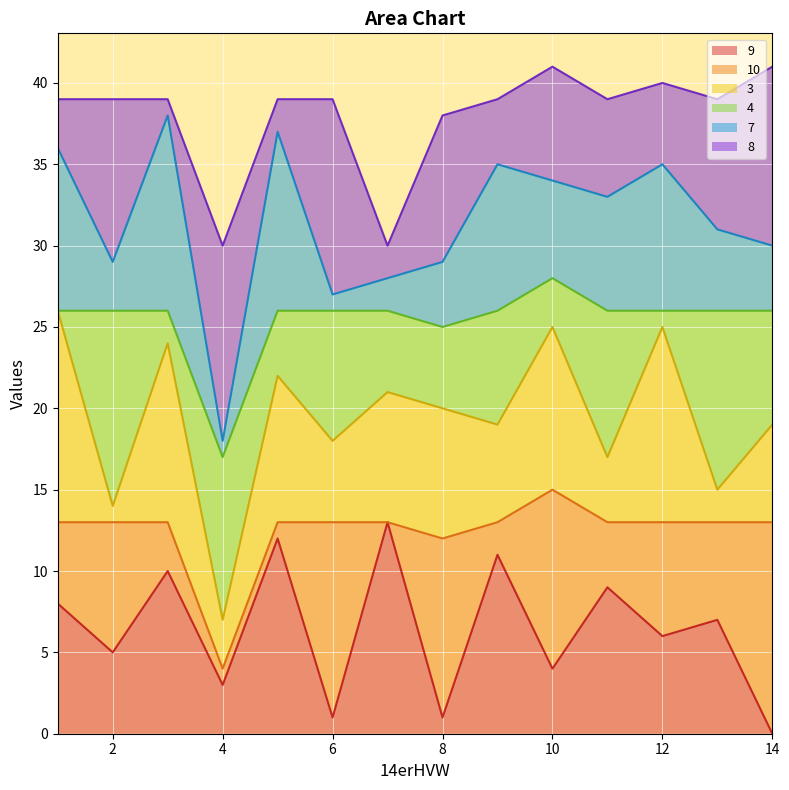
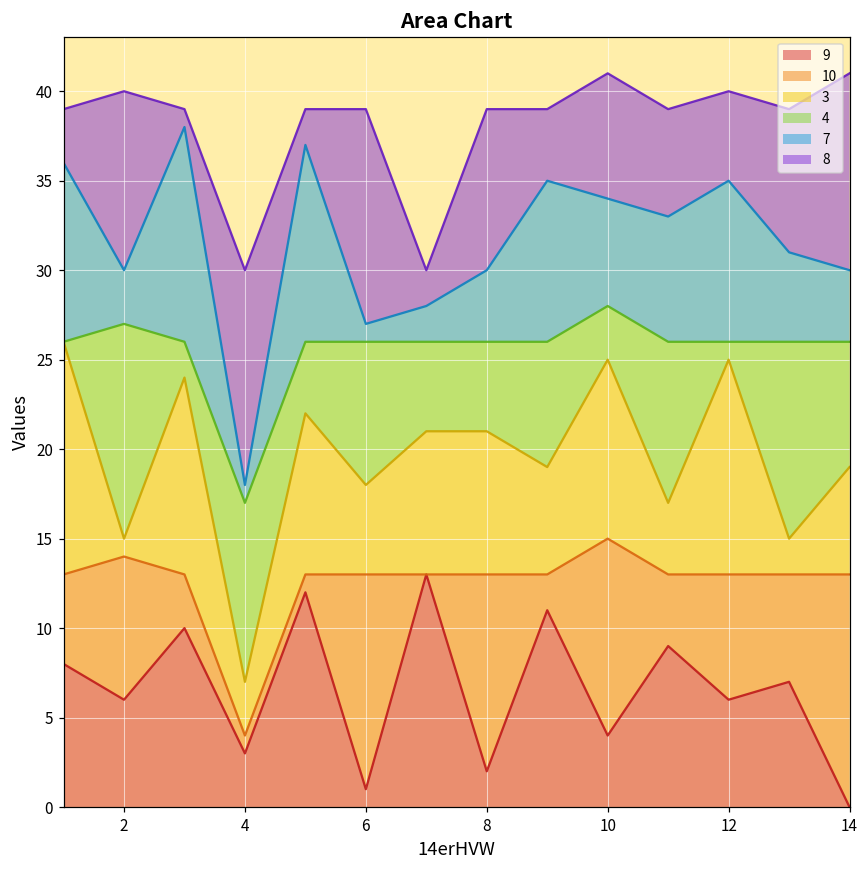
9, 2: 5 -> 6
9, 8: 1 -> 2
